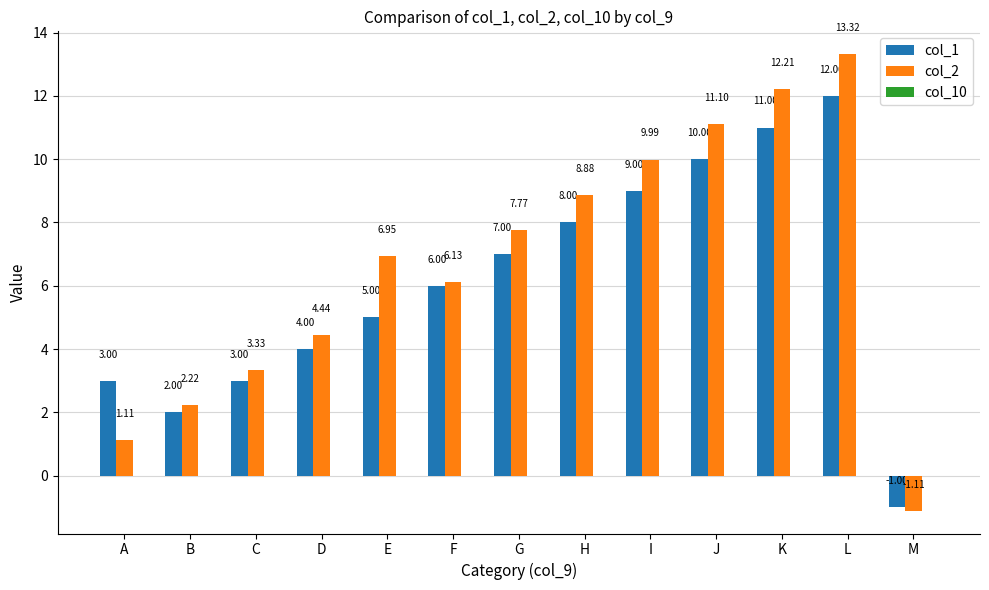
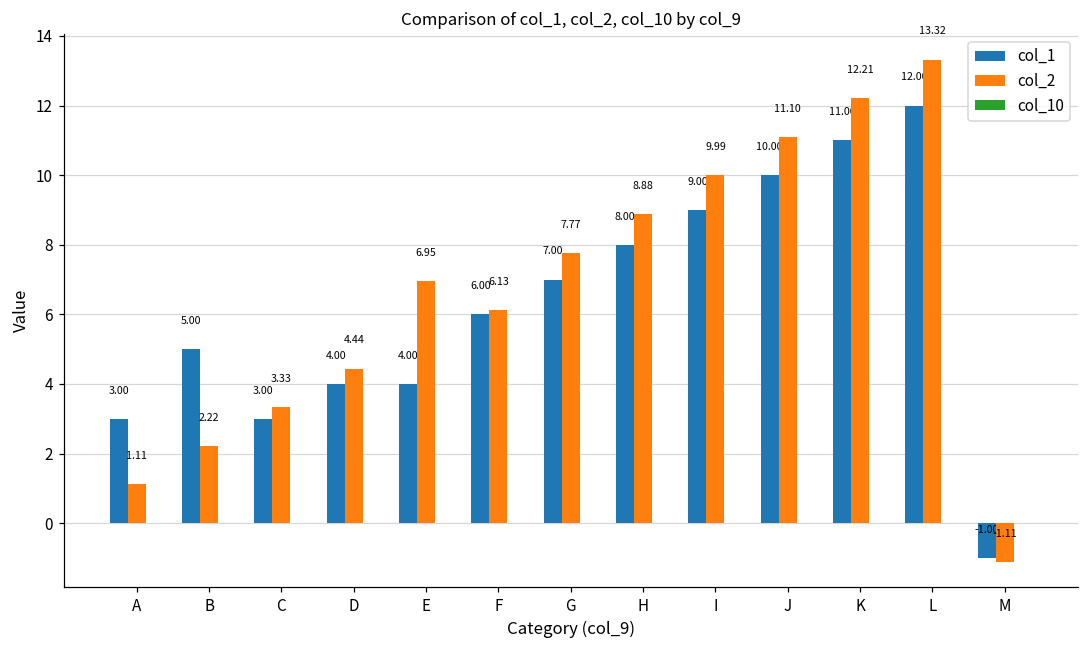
col_1, B: 2.00 -> 5.00
col_1, E: 5.00 -> 4.00
